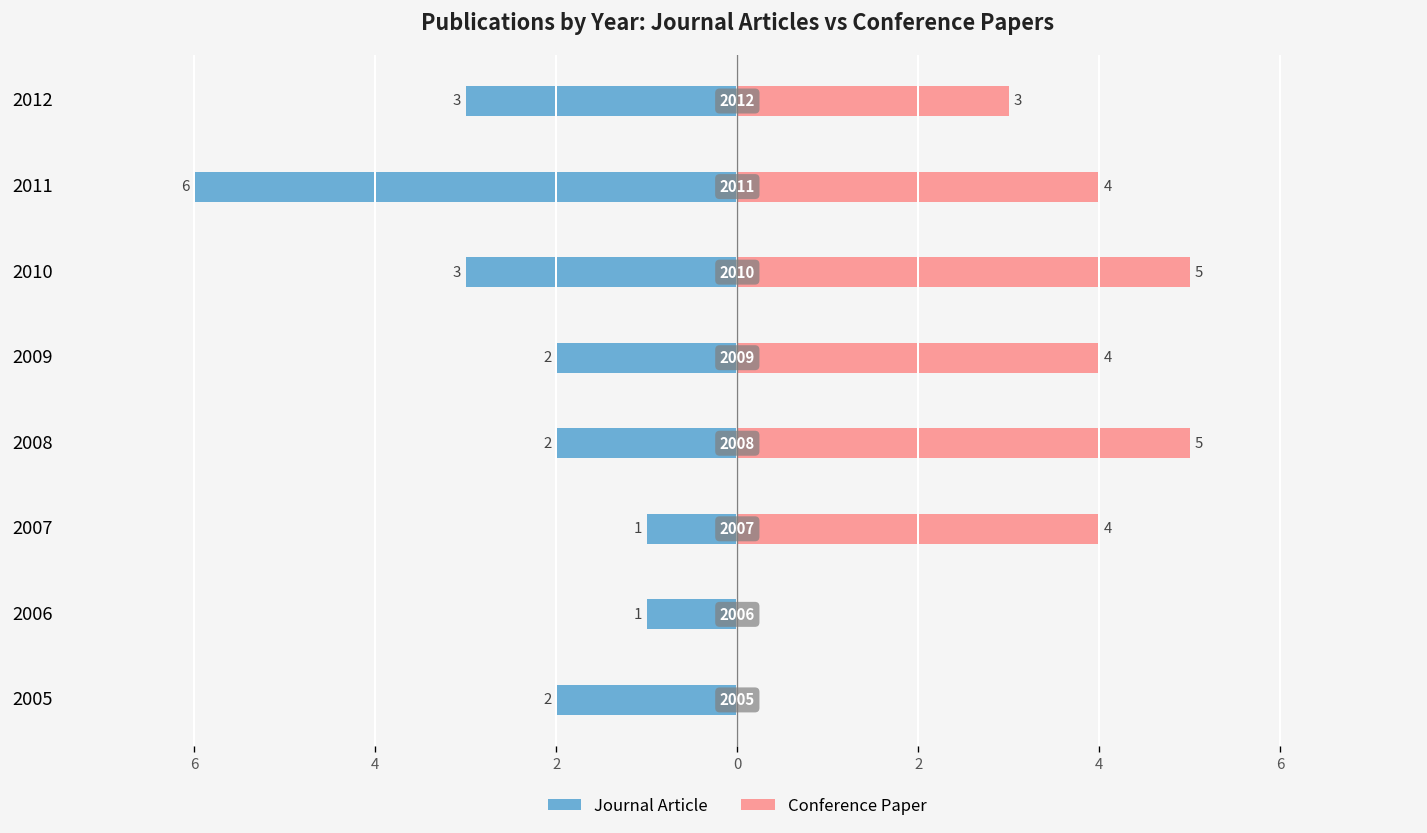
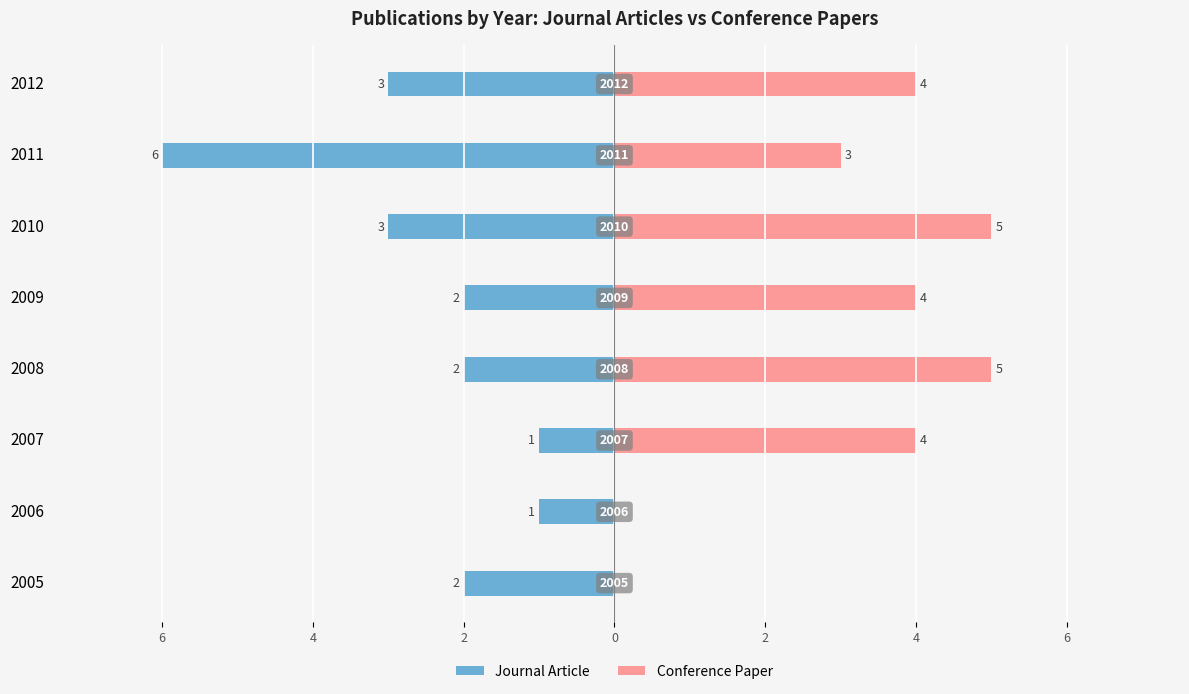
Conference Paper, 2012: 3 -> 4
Conference Paper, 2011: 4 -> 3
